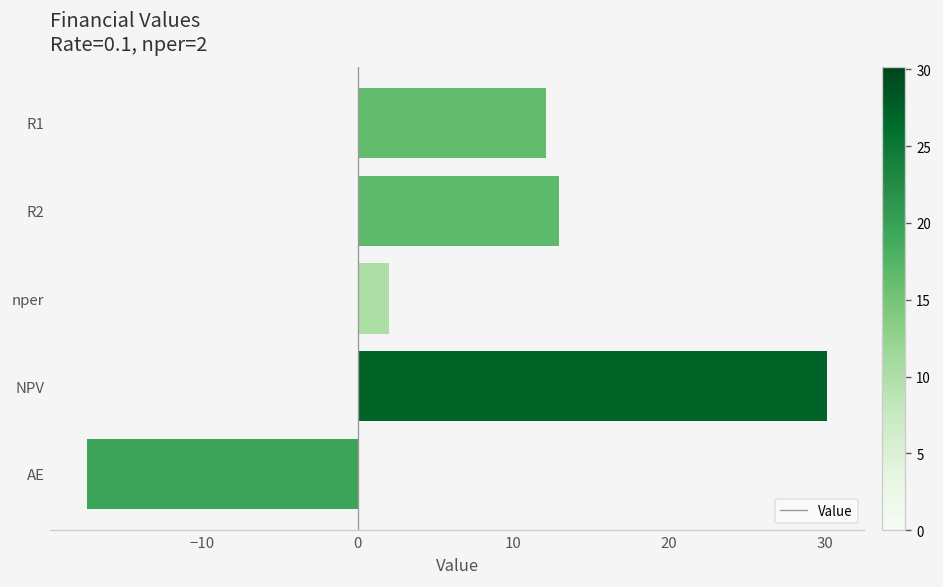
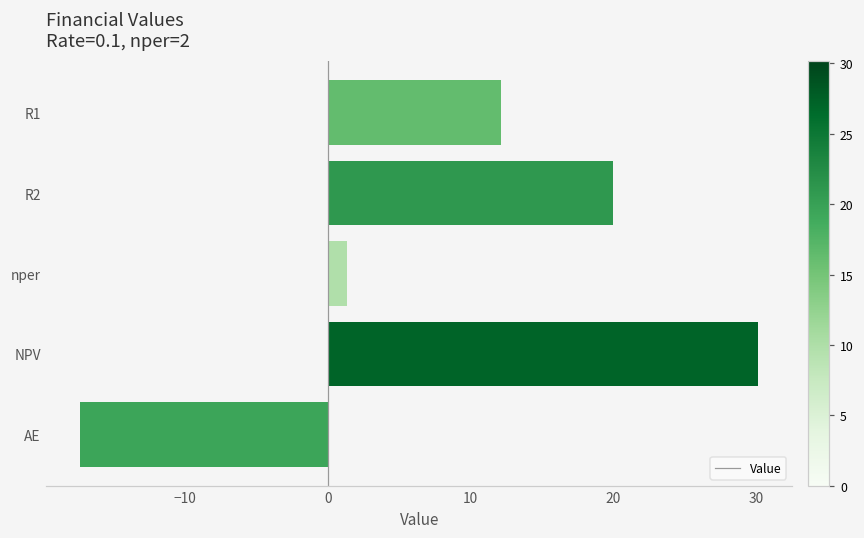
R2: 12.9 -> 20.0
nper: 2.0 -> 1.3
